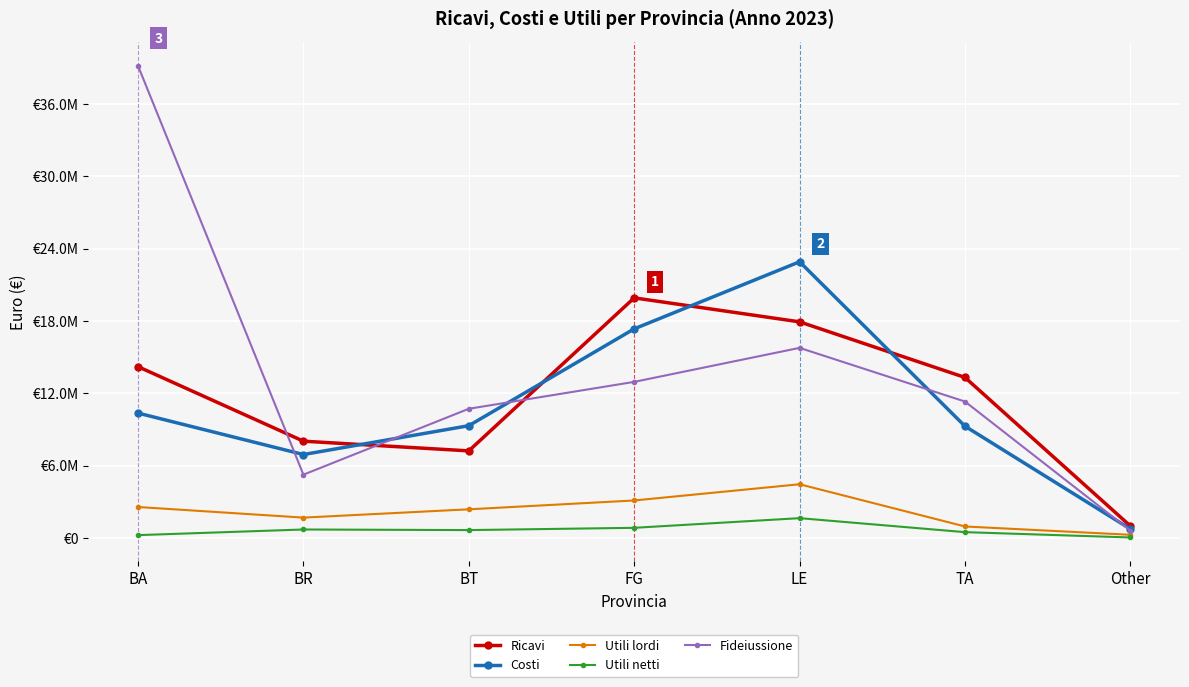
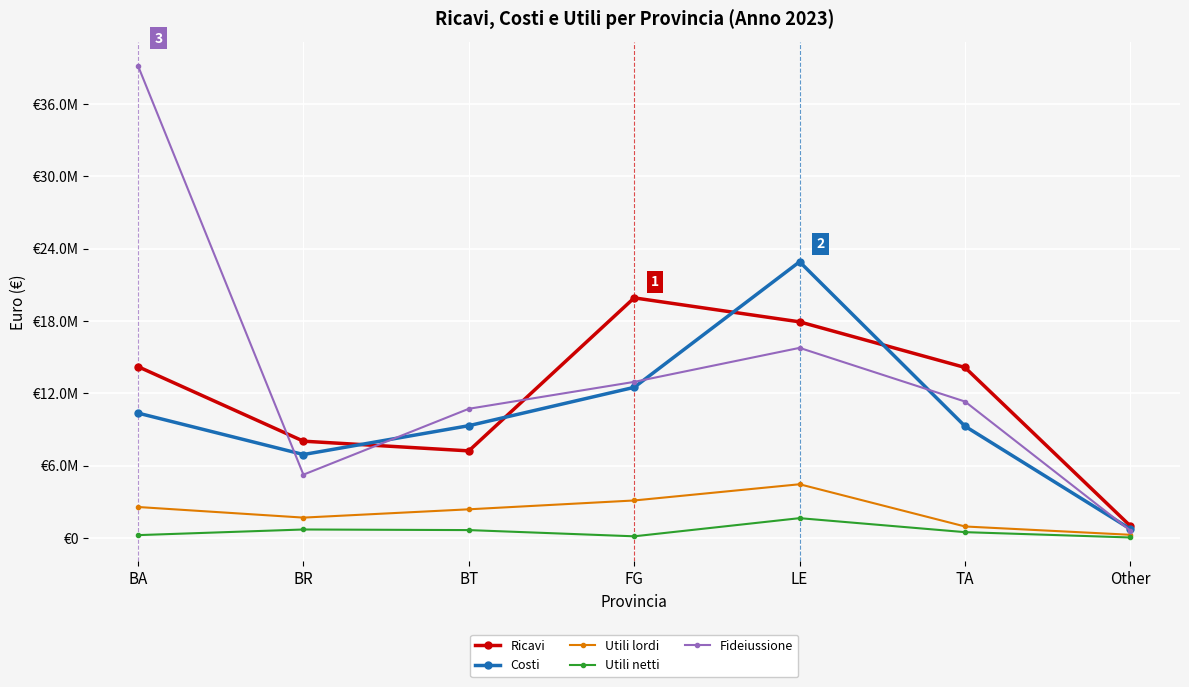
Costi, FG: €17300000 -> €12500000
Utili netti, FG: €800000 -> €100000
Ricavi, TA: €13300000 -> €14100000
